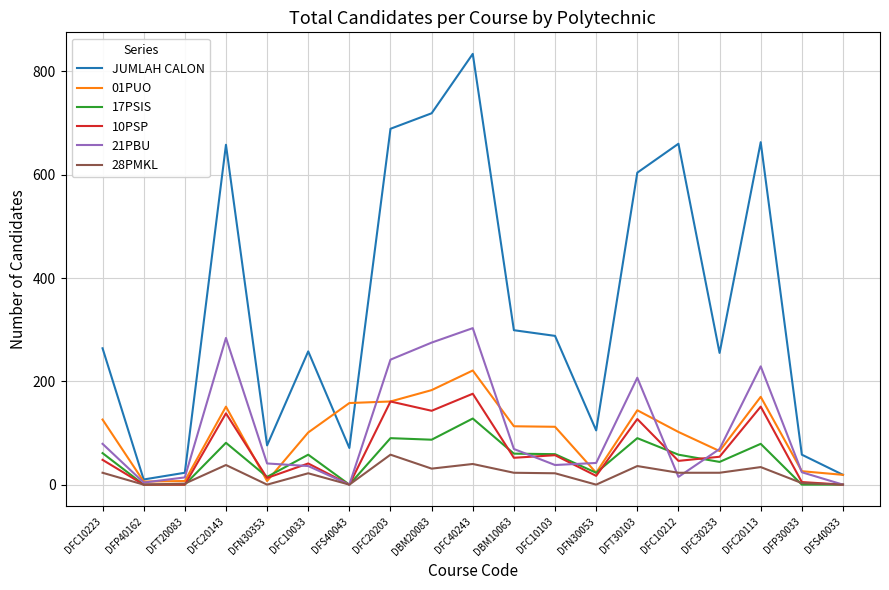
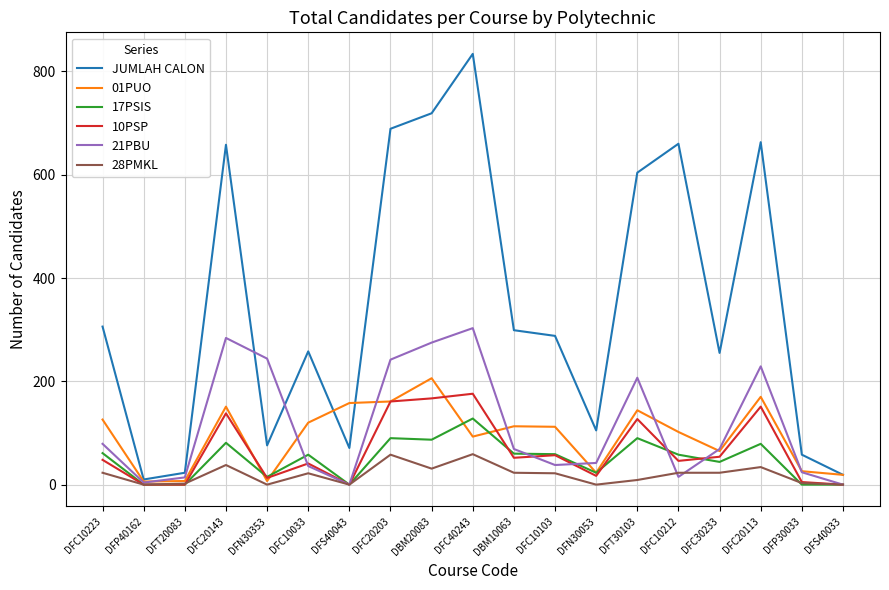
JUMLAH CALON, DFC10223: 260 -> 310
21PBU, DFN30353: 40 -> 240
01PUO, DFC10033: 100 -> 120
01PUO, DBM20083: 180 -> 210
10PSP, DBM20083: 140 -> 170
01PUO, DFC40243: 220 -> 90
28PMKL, DFC40243: 40 -> 60
28PMKL, DFT30103: 40 -> 10
